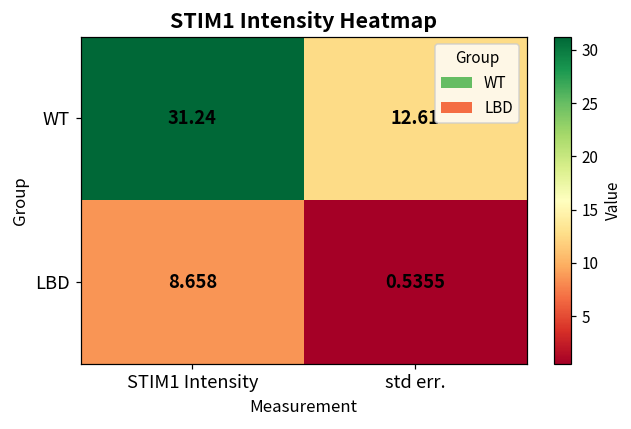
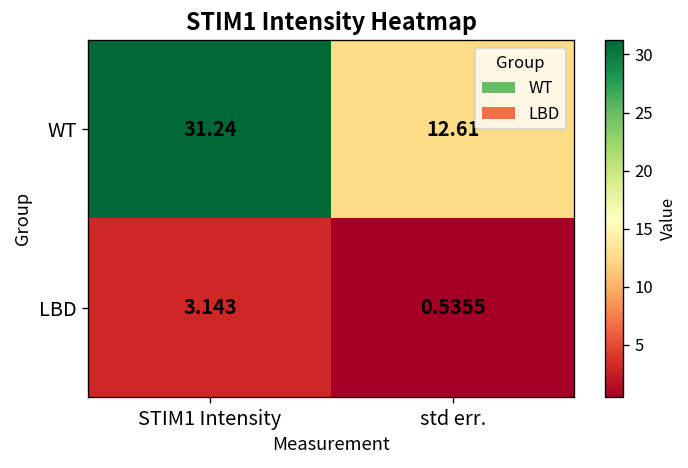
LBD, STIM1 Intensity: 8.658 -> 3.143
